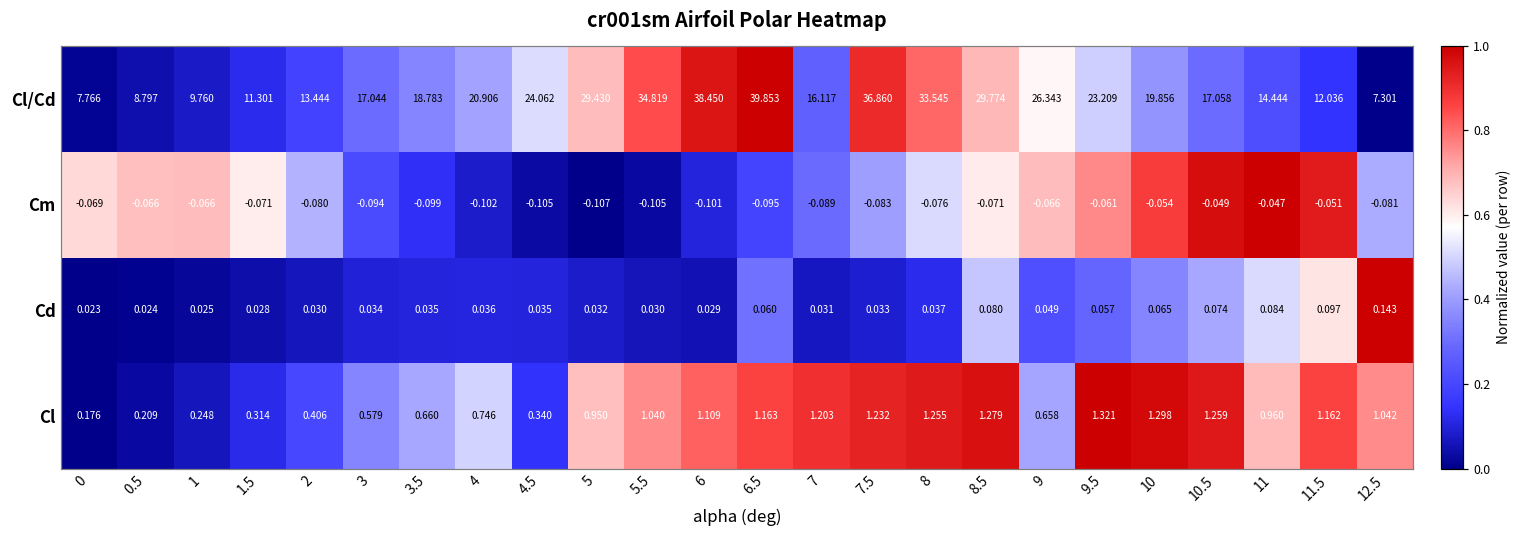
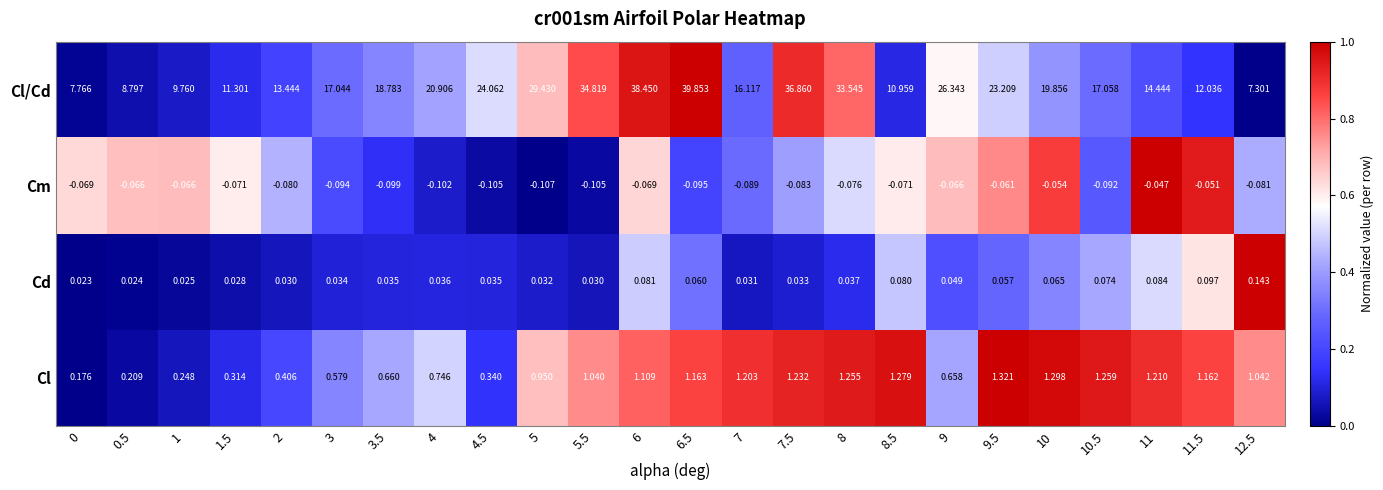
Cl/Cd, 8.5: 29.774 -> 10.959
Cm, 6: -0.101 -> -0.069
Cm, 10.5: -0.049 -> -0.092
Cd, 6: 0.029 -> 0.081
Cl, 11: 0.960 -> 1.210
